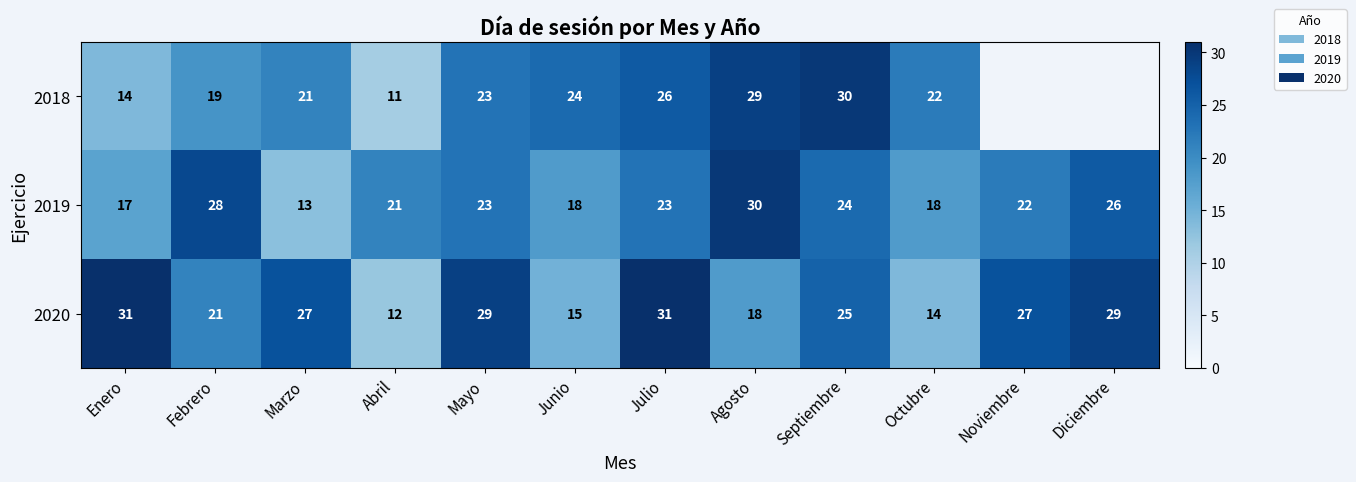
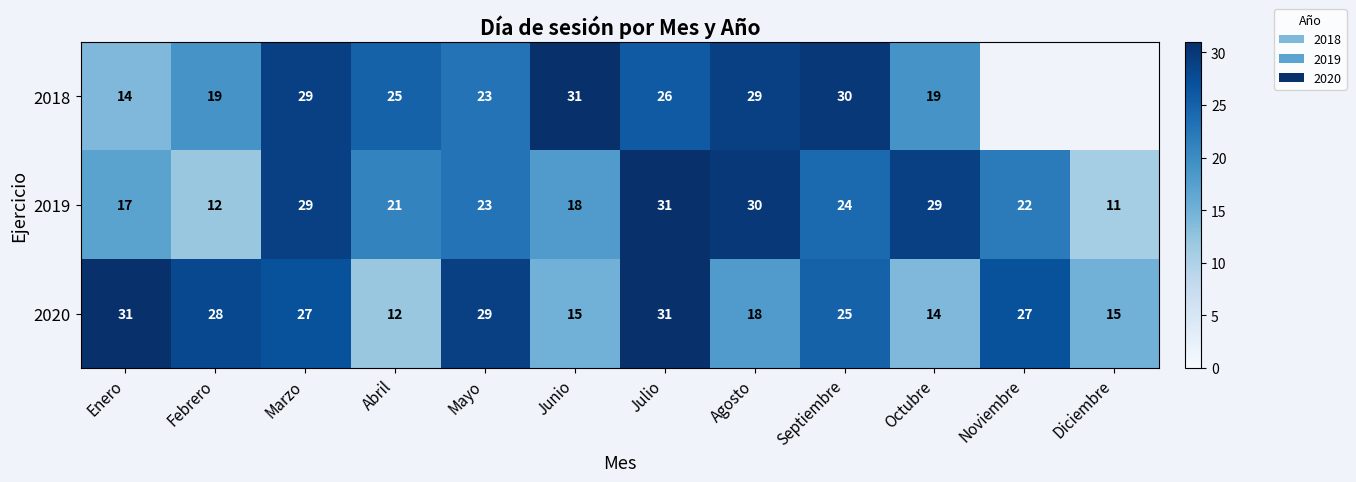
2018, Marzo: 21 -> 29
2018, Abril: 11 -> 25
2018, Junio: 24 -> 31
2018, Octubre: 22 -> 19
2019, Febrero: 28 -> 12
2019, Marzo: 13 -> 29
2019, Julio: 23 -> 31
2019, Octubre: 18 -> 29
2019, Diciembre: 26 -> 11
2020, Febrero: 21 -> 28
2020, Diciembre: 29 -> 15
